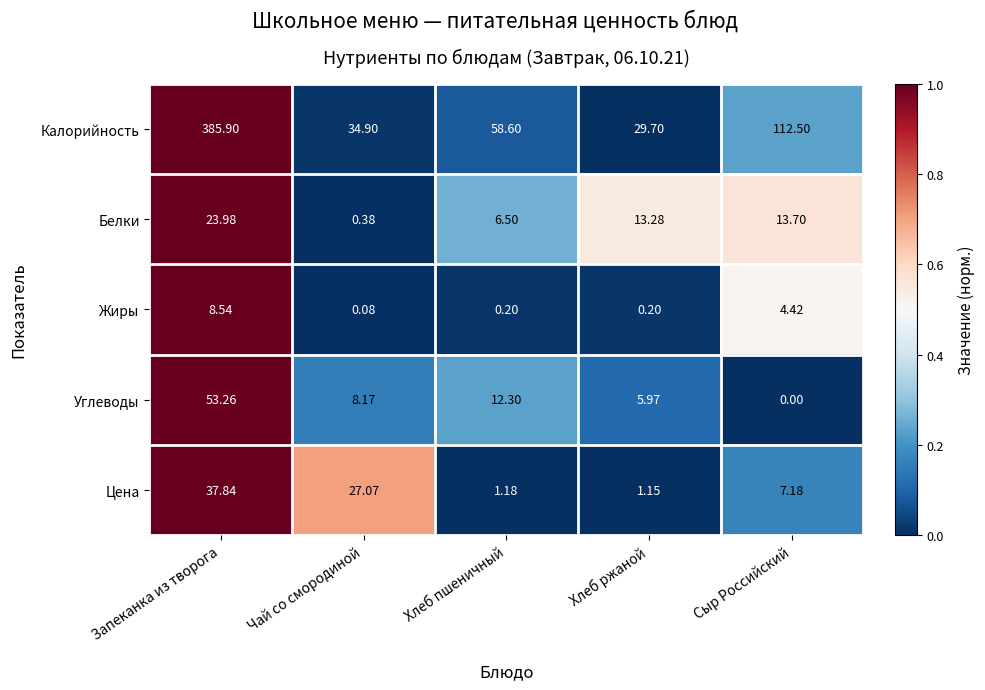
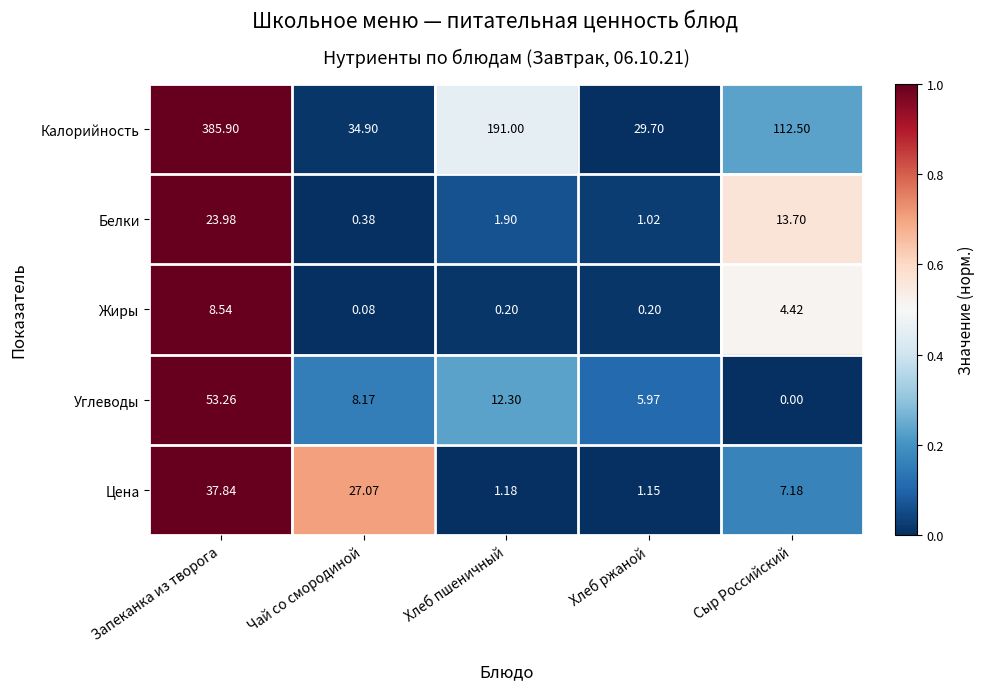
Калорийность, Хлеб пшеничный: 58.60 -> 191.00
Белки, Хлеб пшеничный: 6.50 -> 1.90
Белки, Хлеб ржаной: 13.28 -> 1.02
